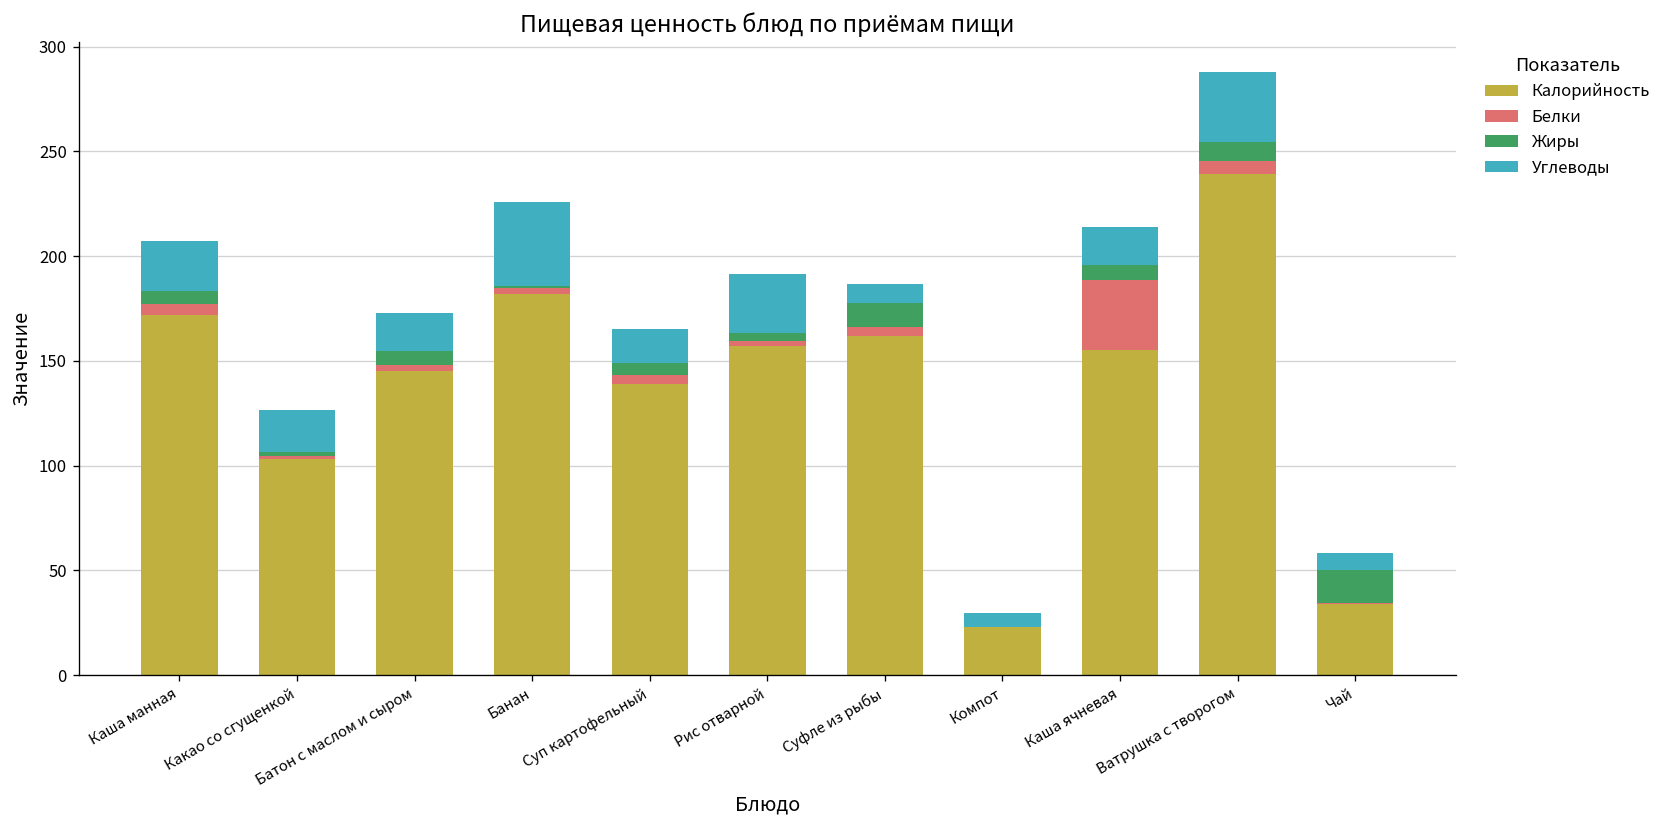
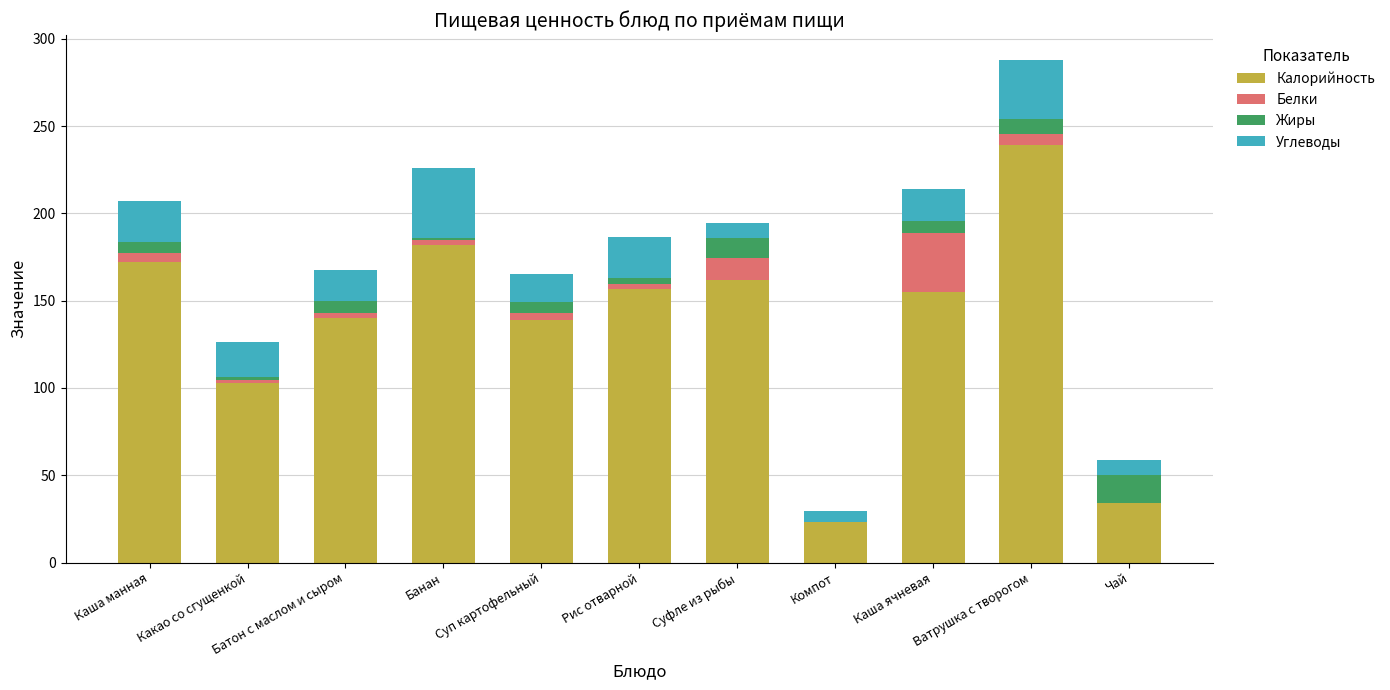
Калорийность, Батон с маслом и сыром: 145 -> 140
Углеводы, Рис отварной: 28 -> 24
Белки, Суфле из рыбы: 4 -> 12
